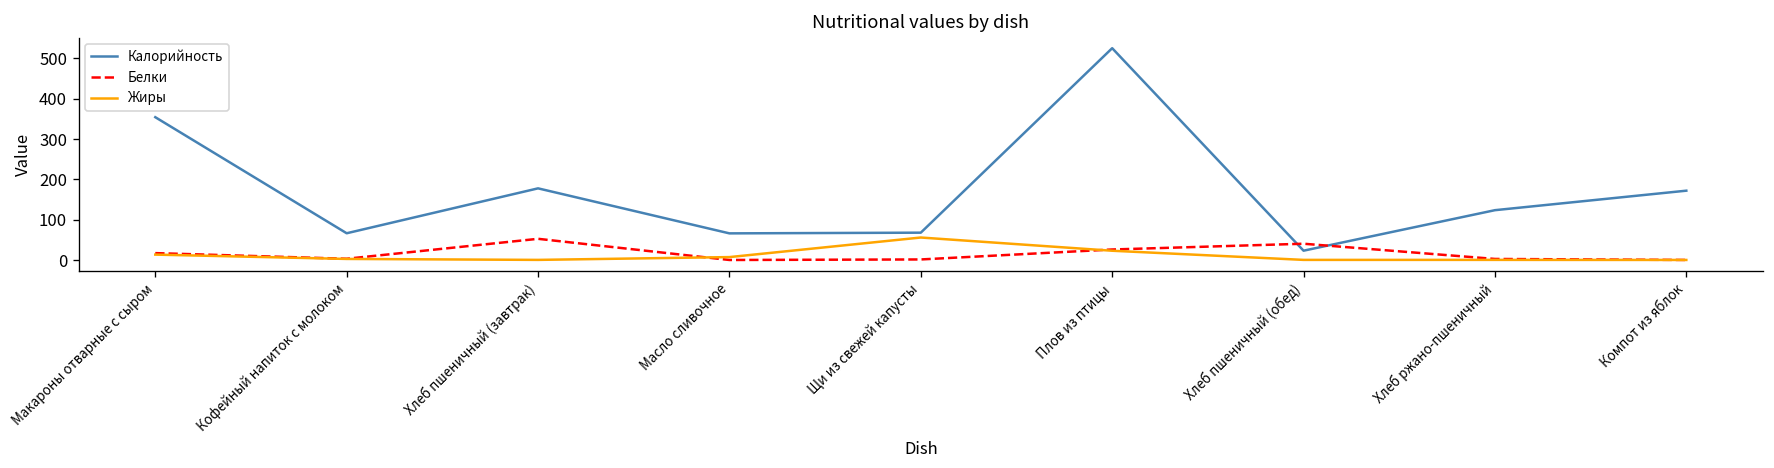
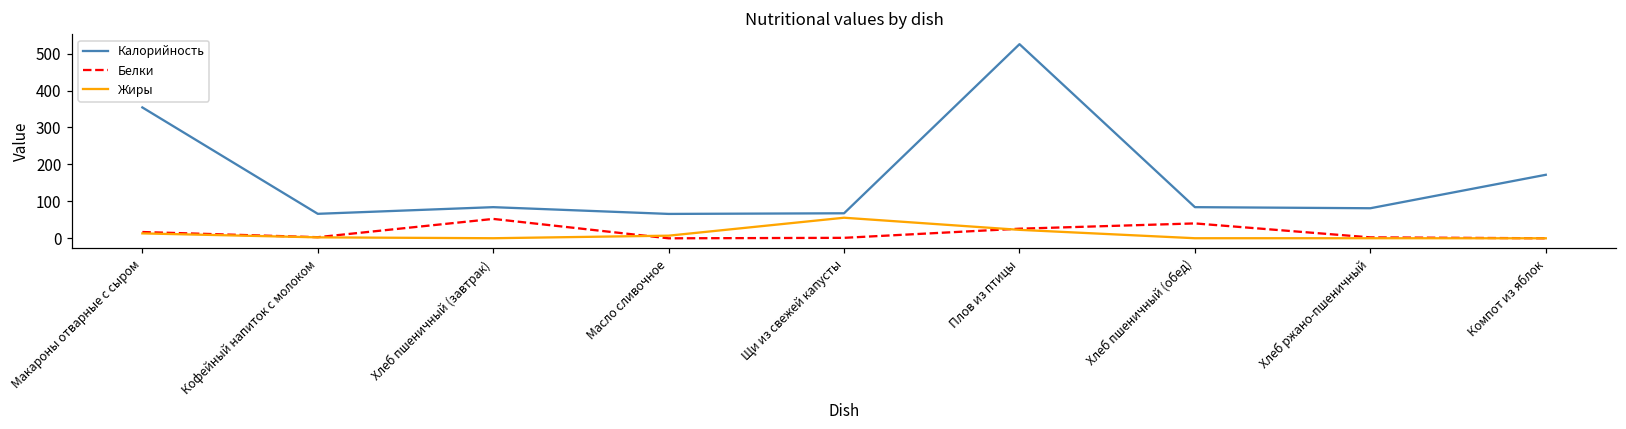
Калорийность, Хлеб пшеничный (завтрак): 180 -> 80
Калорийность, Хлеб пшеничный (обед): 20 -> 80
Калорийность, Хлеб ржано-пшеничный: 120 -> 80
